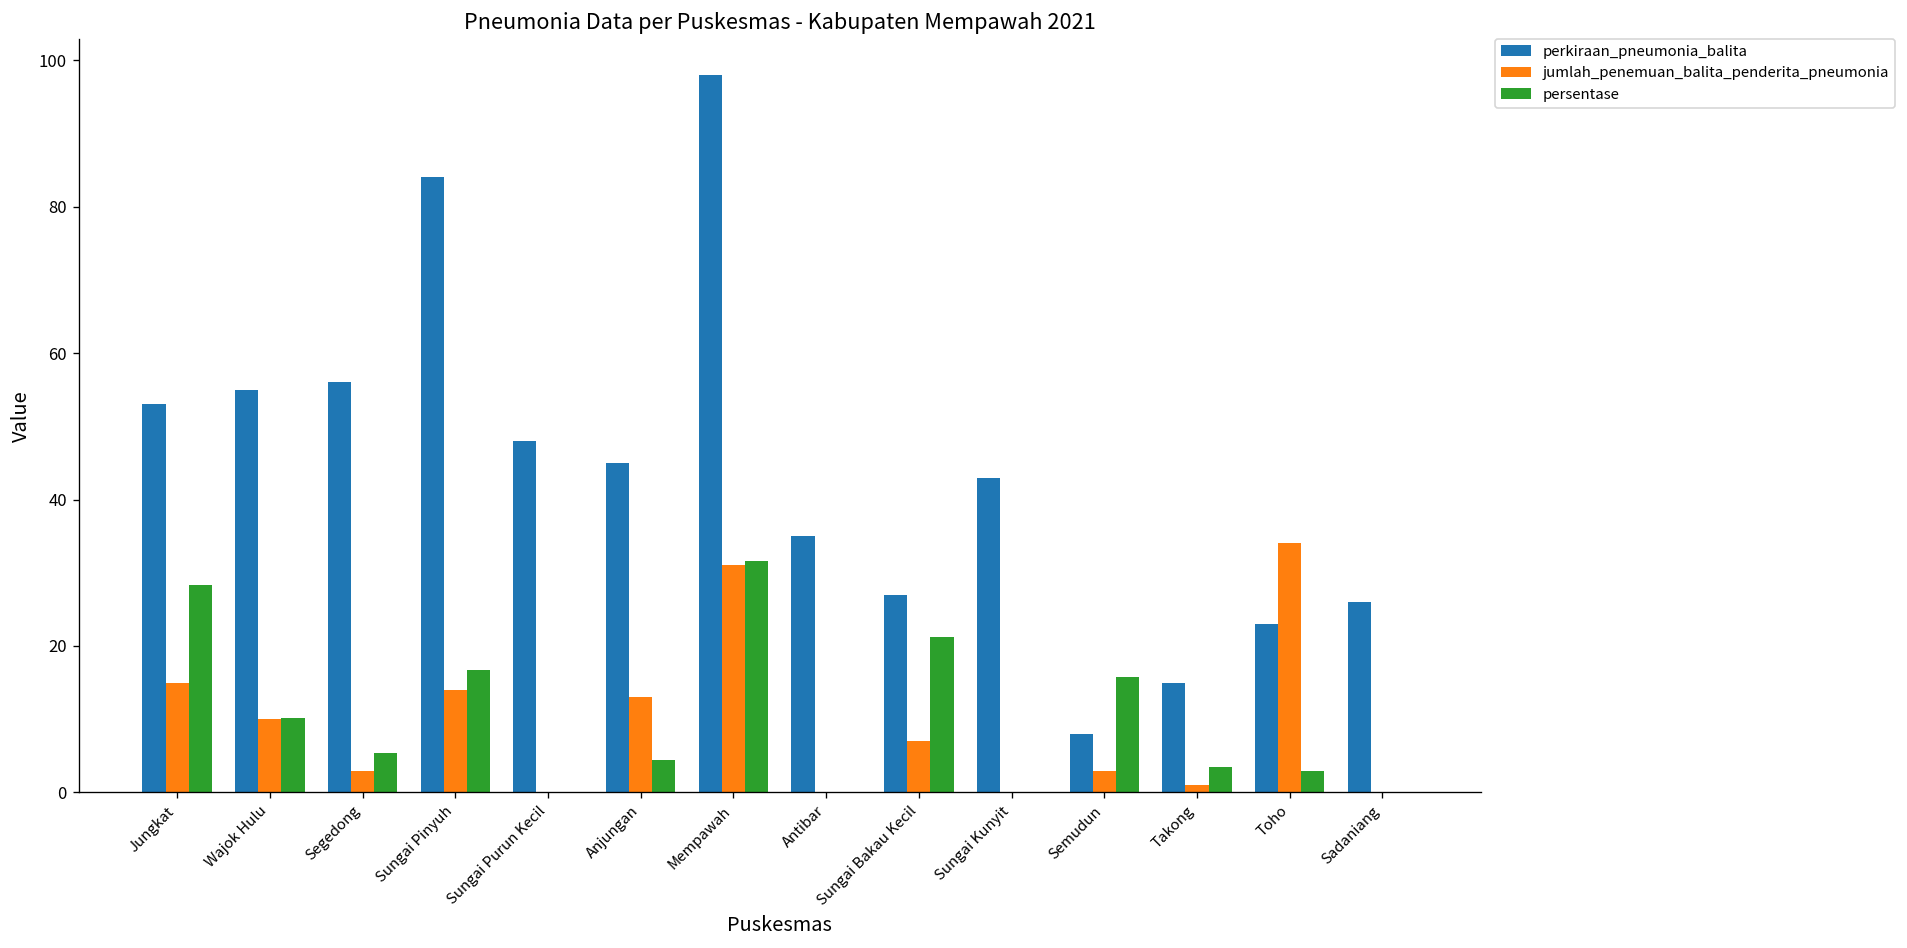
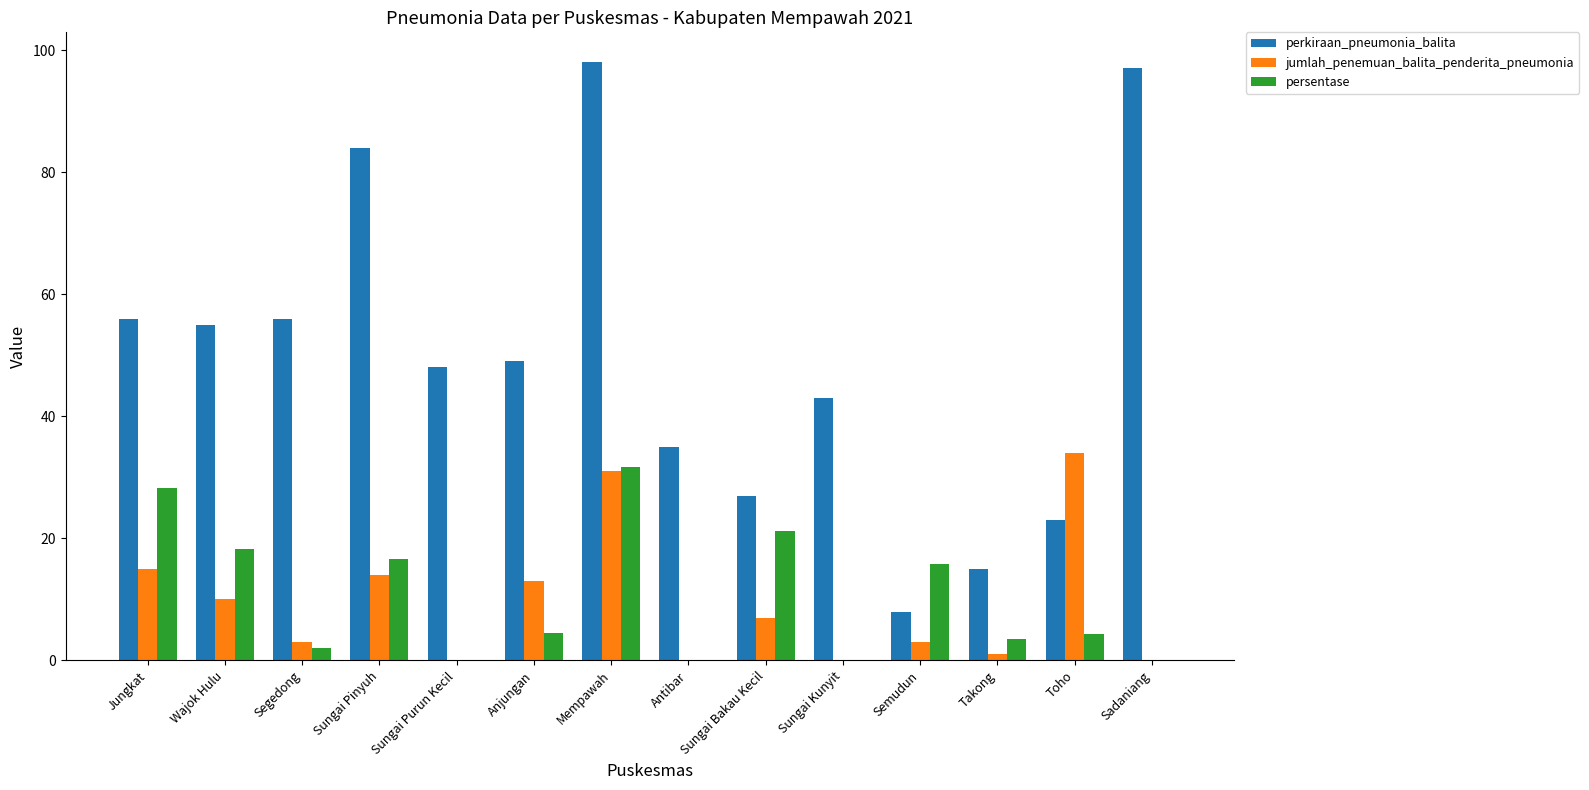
perkiraan_pneumonia_balita, Jungkat: 53 -> 56
persentase, Wajok Hulu: 10 -> 18
persentase, Segedong: 5 -> 2
perkiraan_pneumonia_balita, Anjungan: 45 -> 49
persentase, Toho: 3 -> 4
perkiraan_pneumonia_balita, Sadaniang: 26 -> 97
